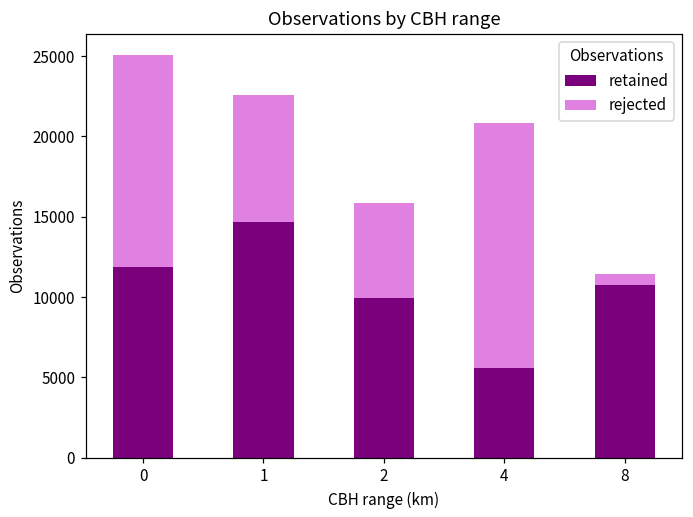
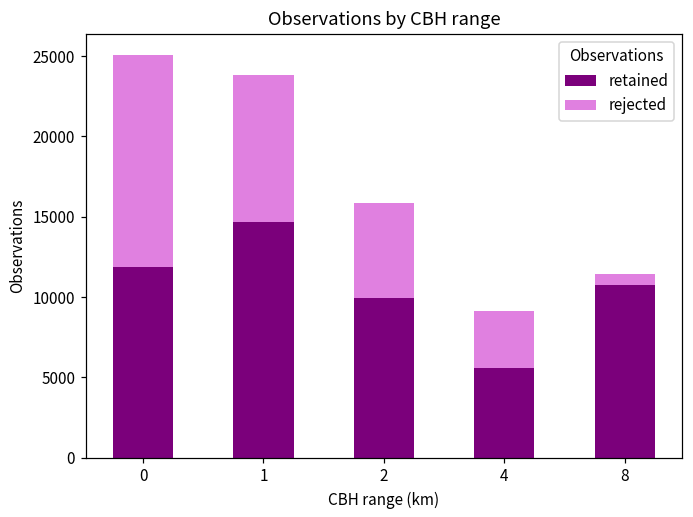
rejected, 1: 7900 -> 9100
rejected, 4: 15300 -> 3600
